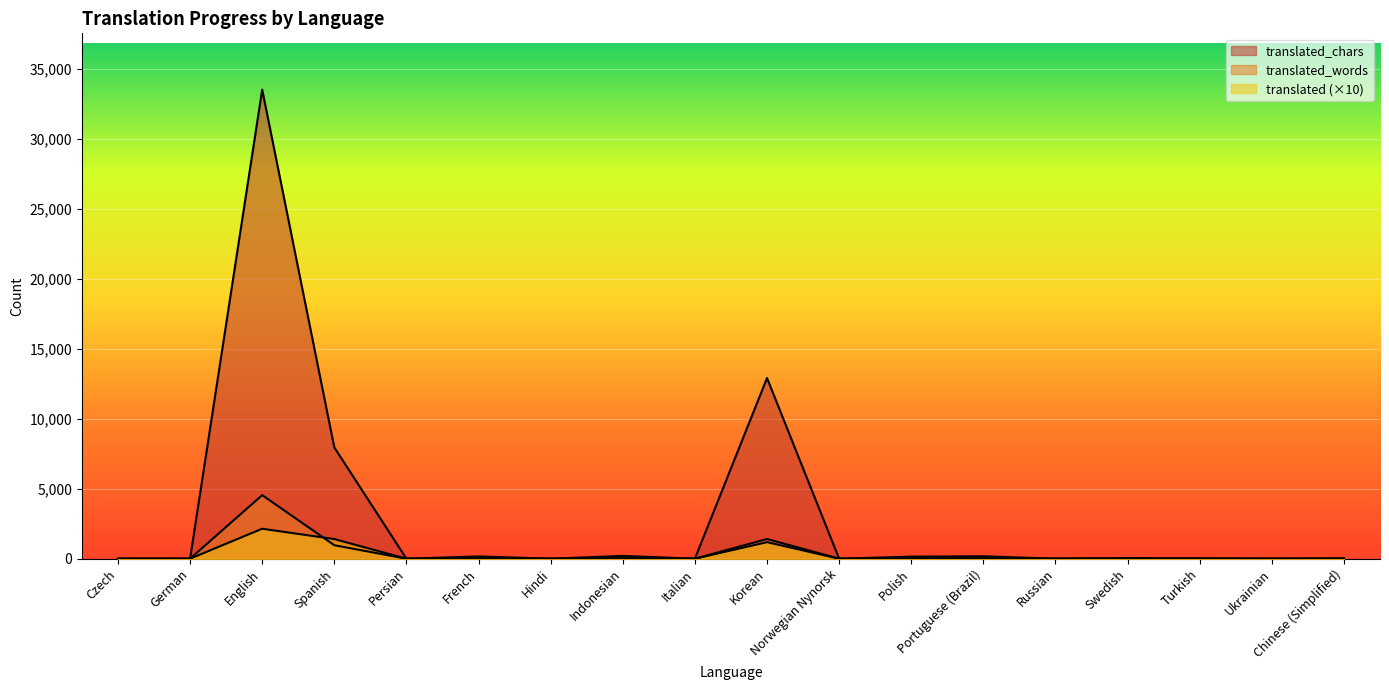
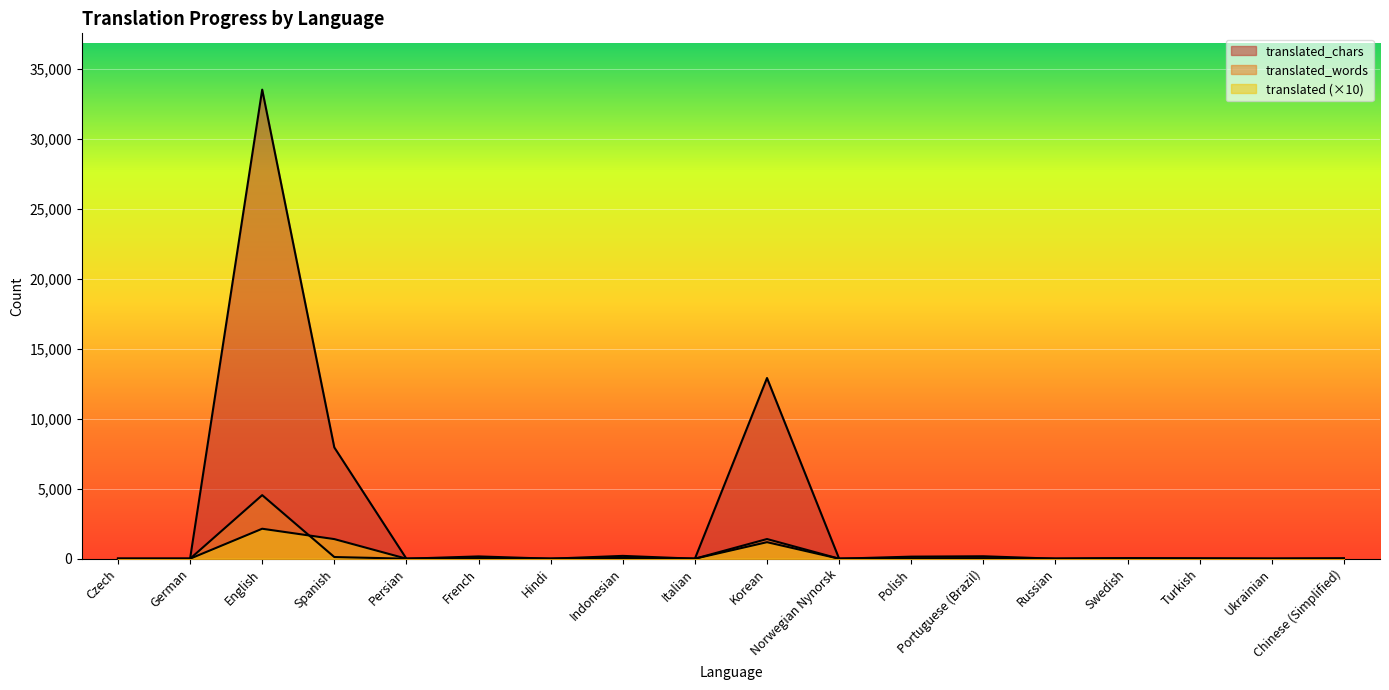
translated_words, Spanish: 1,000 -> 100
